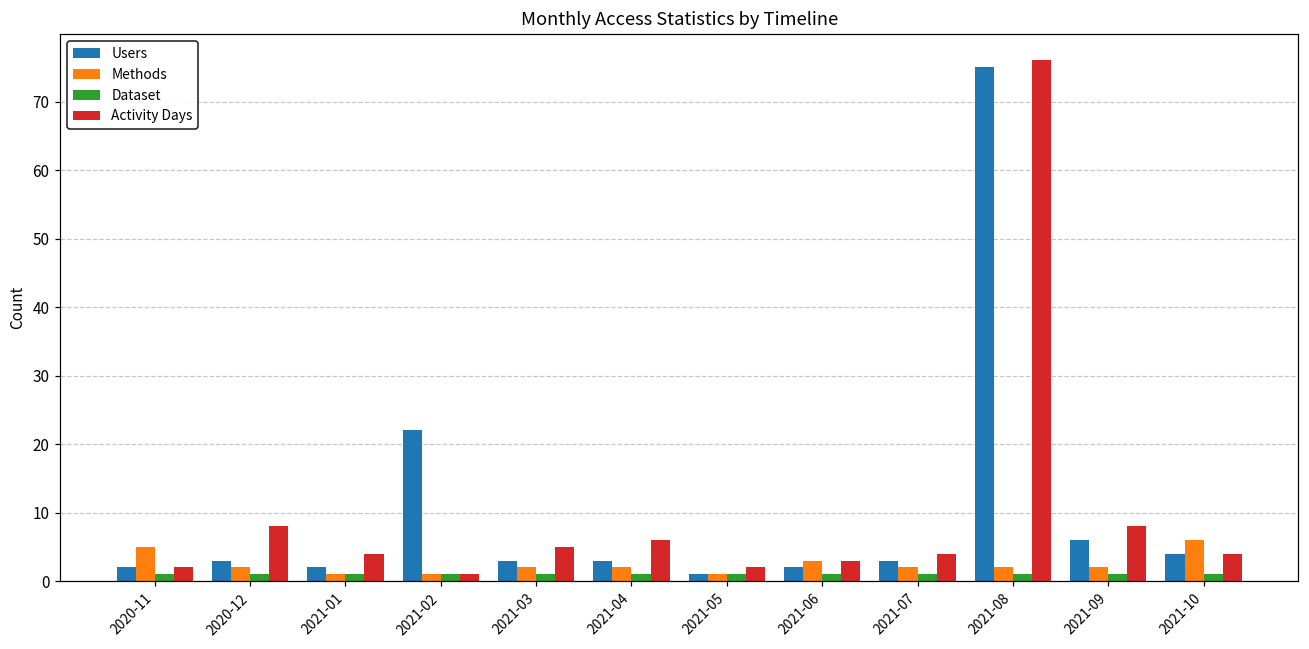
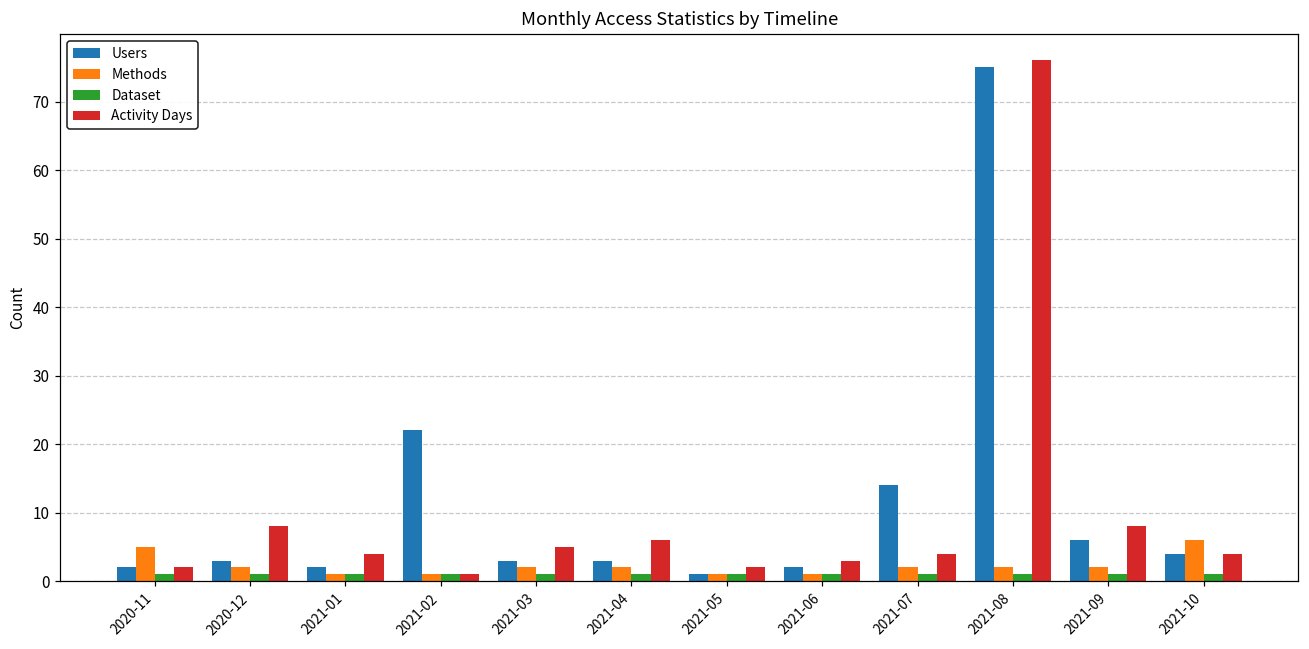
Methods, 2021-06: 3 -> 1
Users, 2021-07: 3 -> 14
